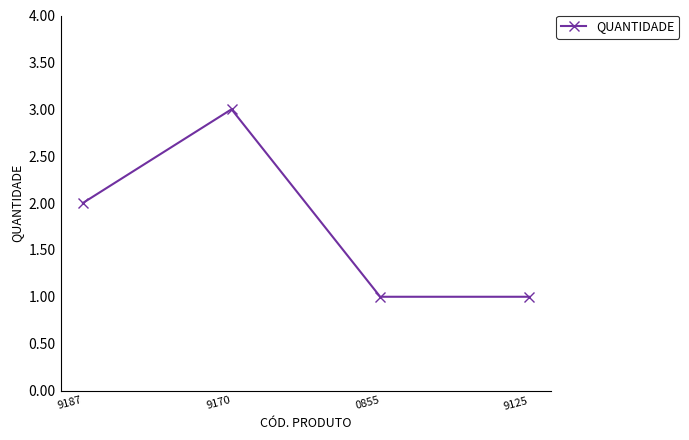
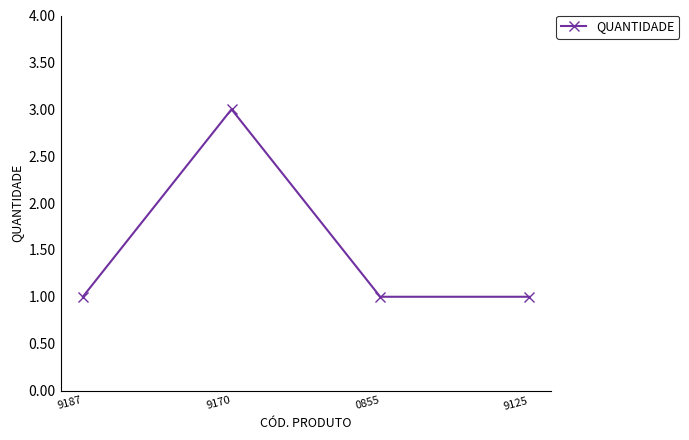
9187: 2 -> 1
